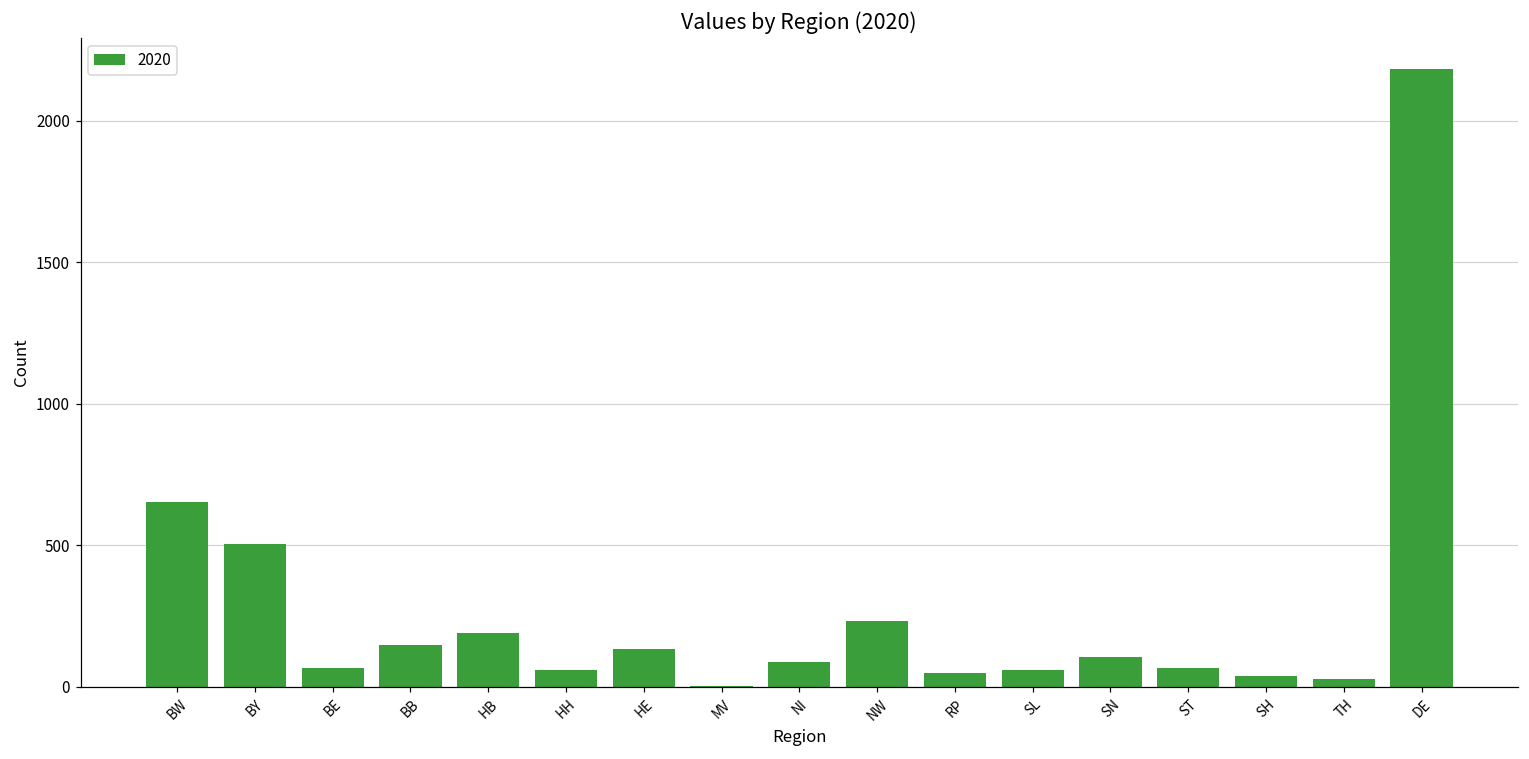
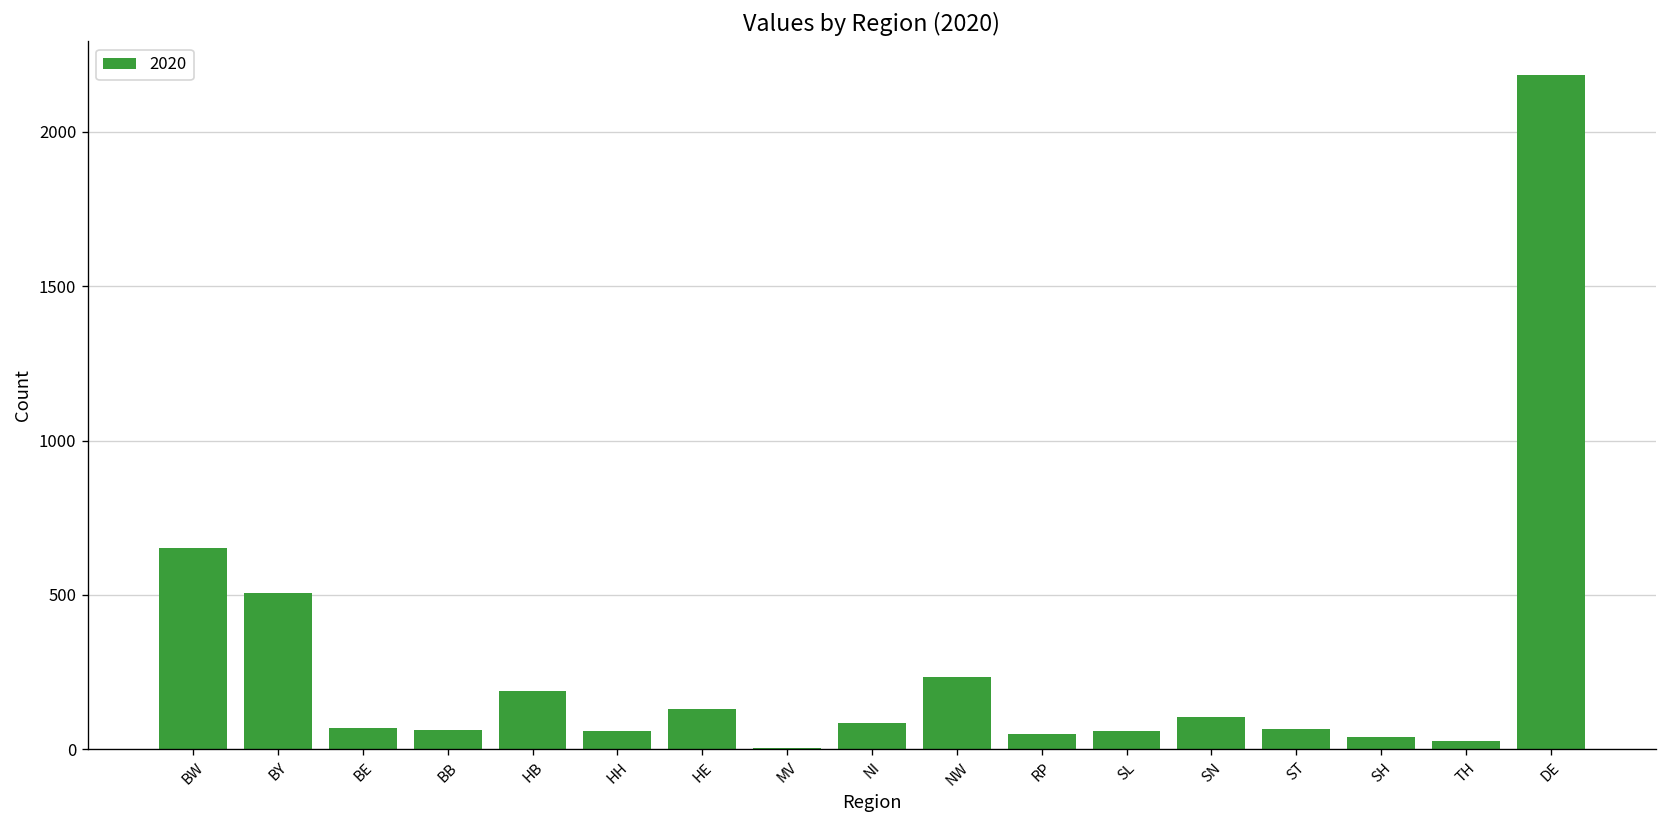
BB: 150 -> 60
